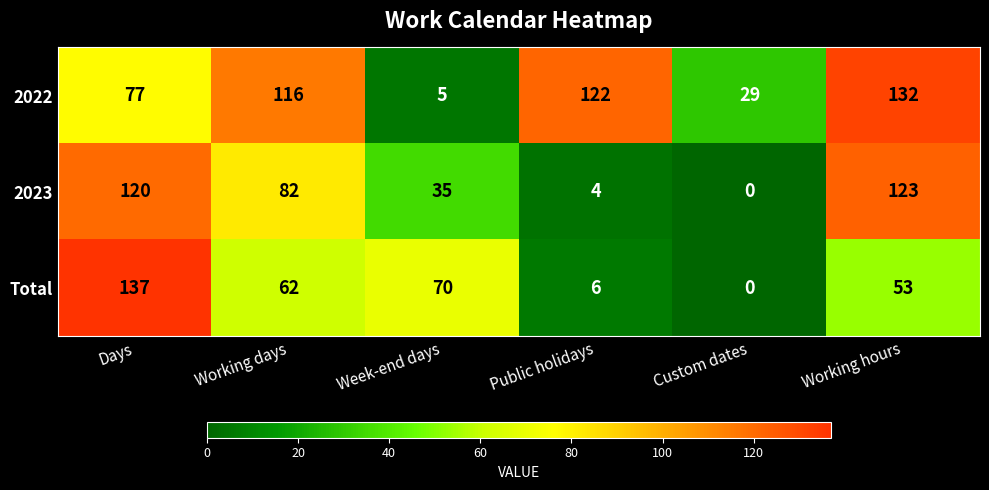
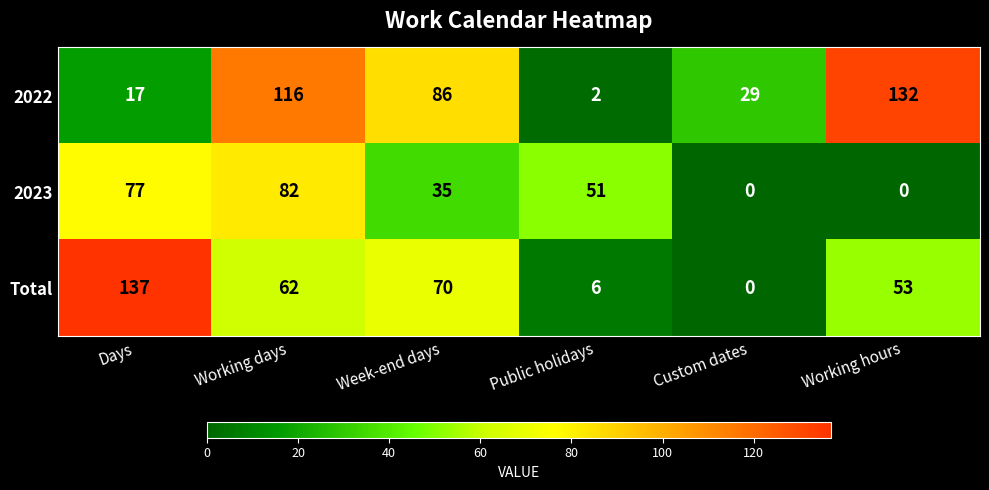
2022, Days: 77 -> 17
2022, Week-end days: 5 -> 86
2022, Public holidays: 122 -> 2
2023, Days: 120 -> 77
2023, Public holidays: 4 -> 51
2023, Working hours: 123 -> 0
